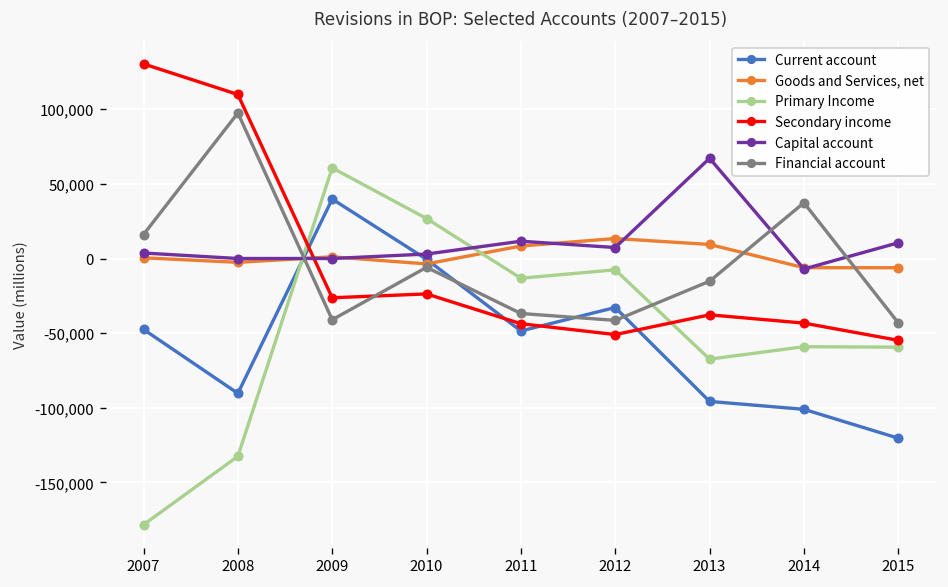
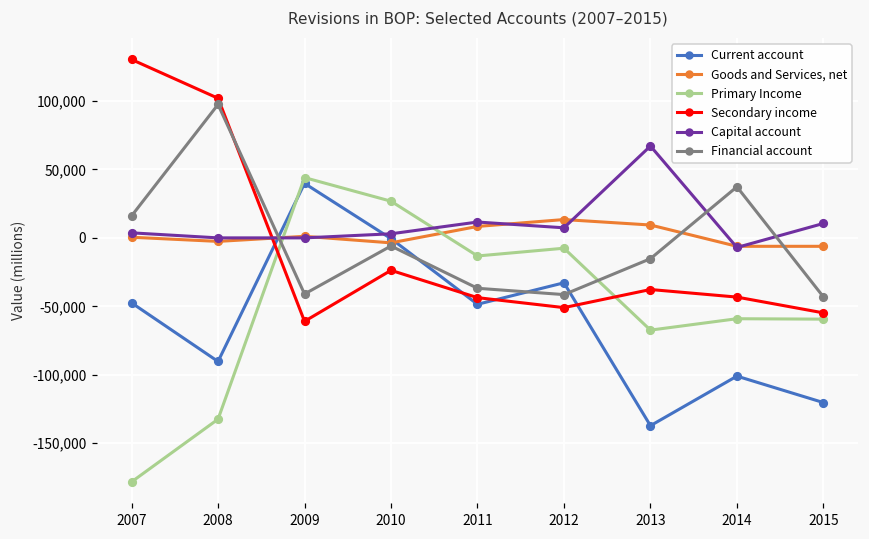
Secondary income, 2008: 110,000 -> 102,000
Primary Income, 2009: 61,000 -> 44,000
Secondary income, 2009: -26,000 -> -61,000
Current account, 2013: -96,000 -> -137,000
